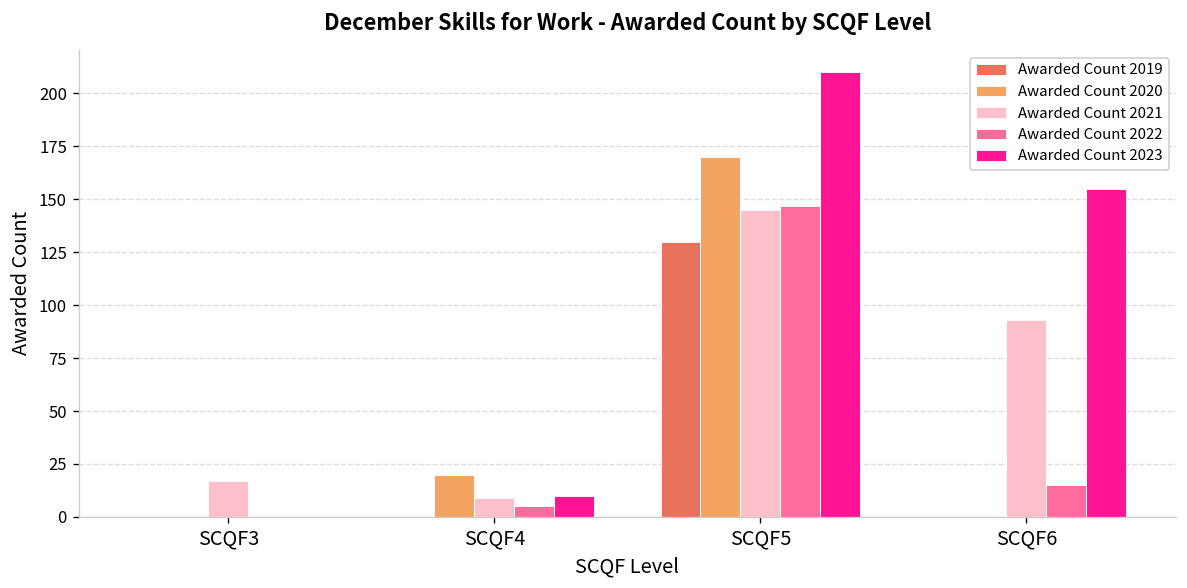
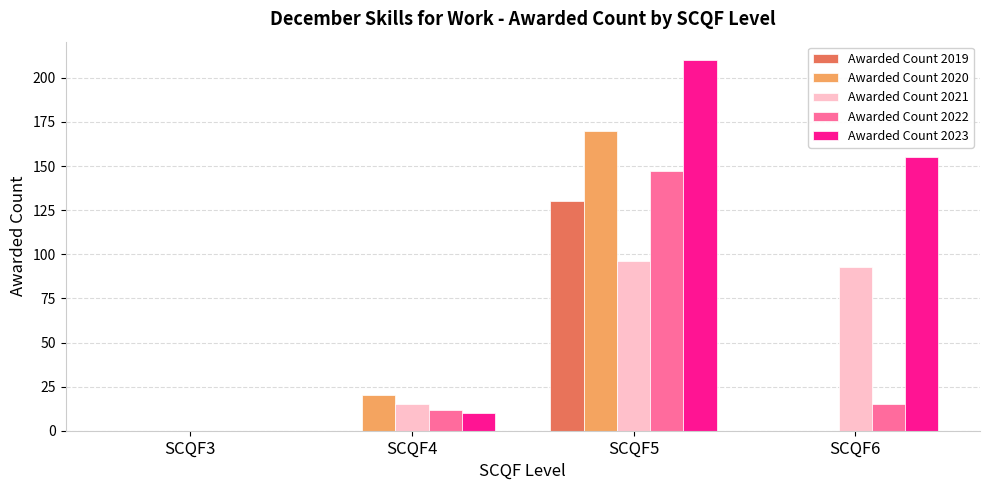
Awarded Count 2021, SCQF3: 17 -> 0
Awarded Count 2021, SCQF4: 9 -> 15
Awarded Count 2022, SCQF4: 5 -> 12
Awarded Count 2021, SCQF5: 145 -> 96
